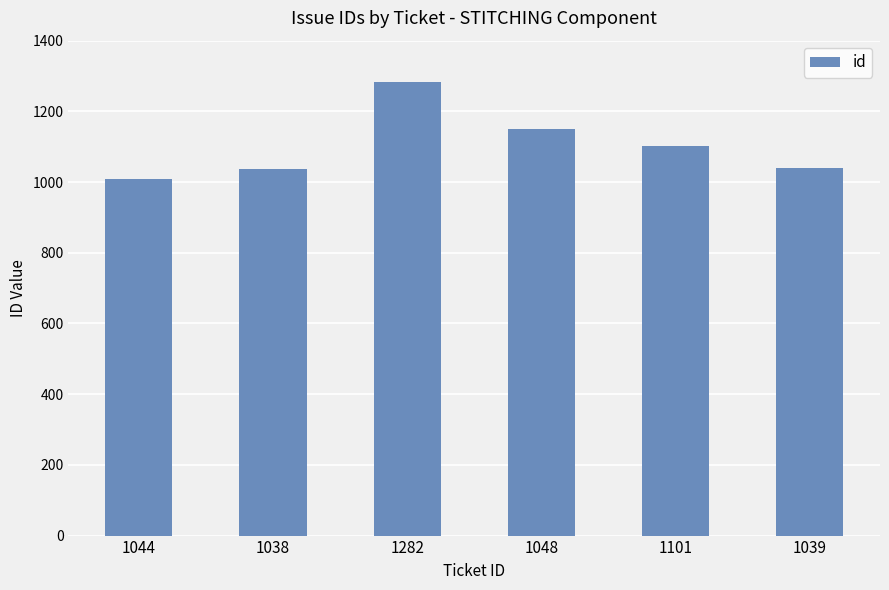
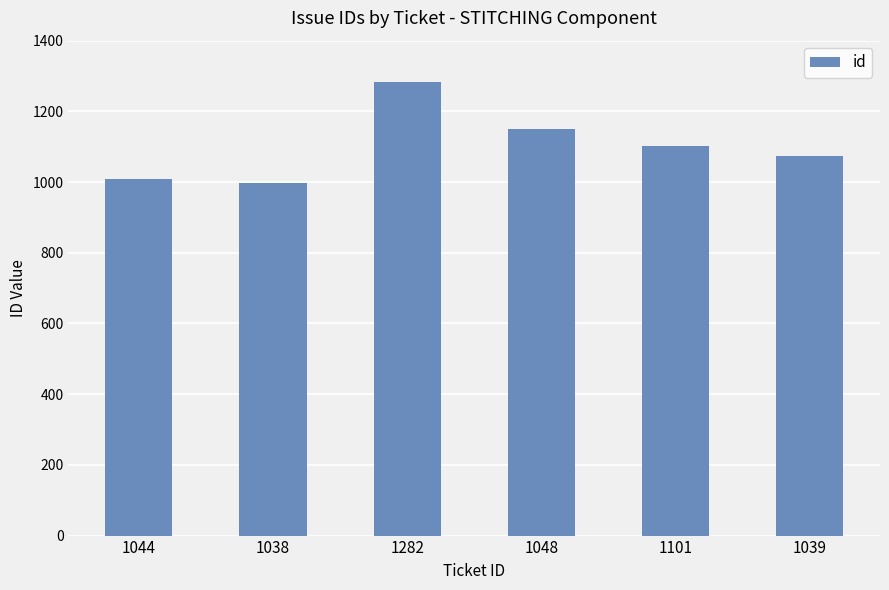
1038: 1040 -> 1000
1039: 1040 -> 1080
